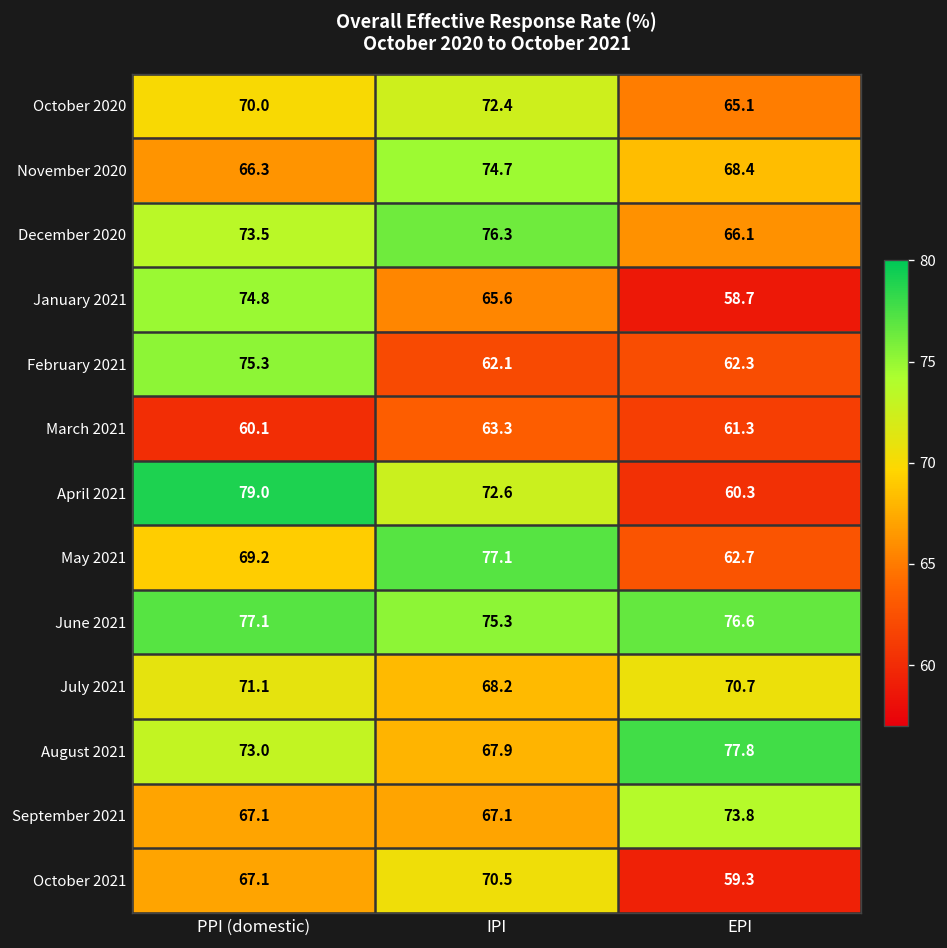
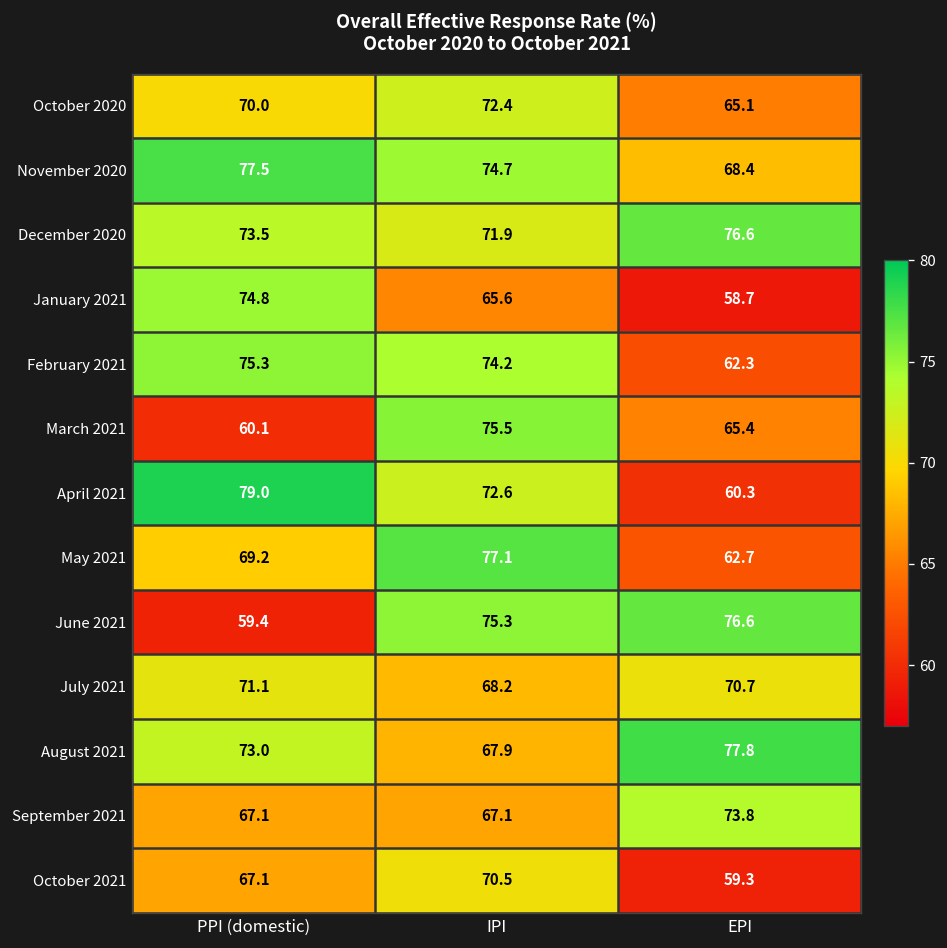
November 2020, PPI (domestic): 66.3 -> 77.5
December 2020, IPI: 76.3 -> 71.9
December 2020, EPI: 66.1 -> 76.6
February 2021, IPI: 62.1 -> 74.2
March 2021, IPI: 63.3 -> 75.5
March 2021, EPI: 61.3 -> 65.4
June 2021, PPI (domestic): 77.1 -> 59.4
